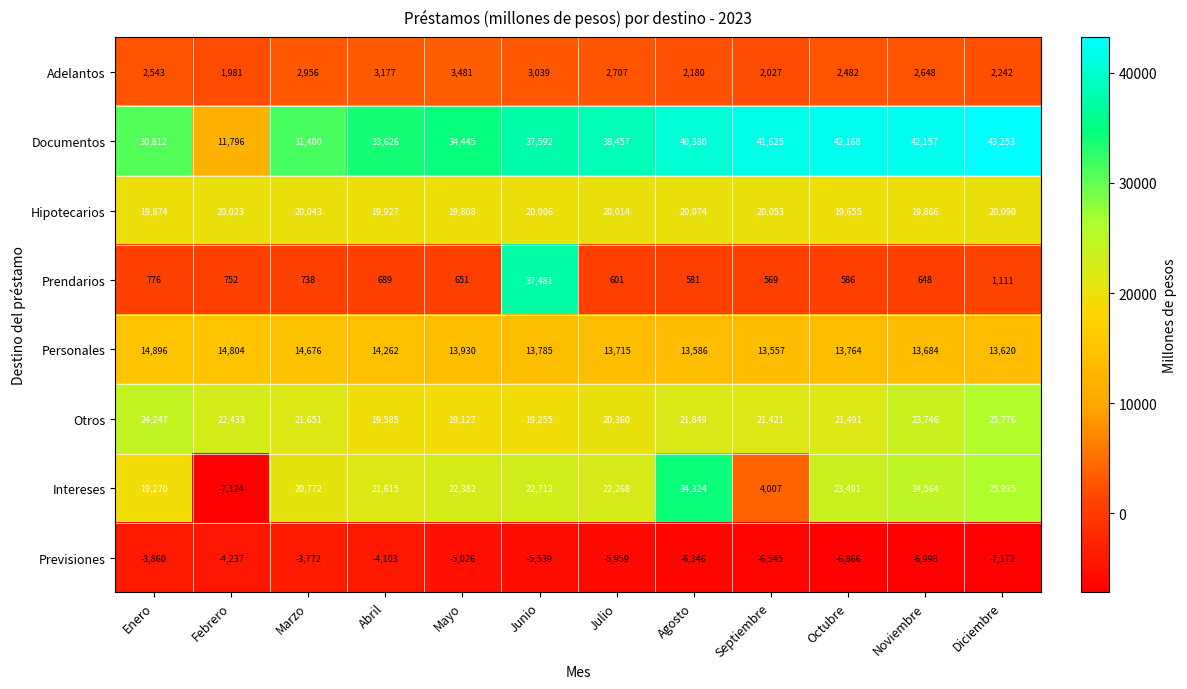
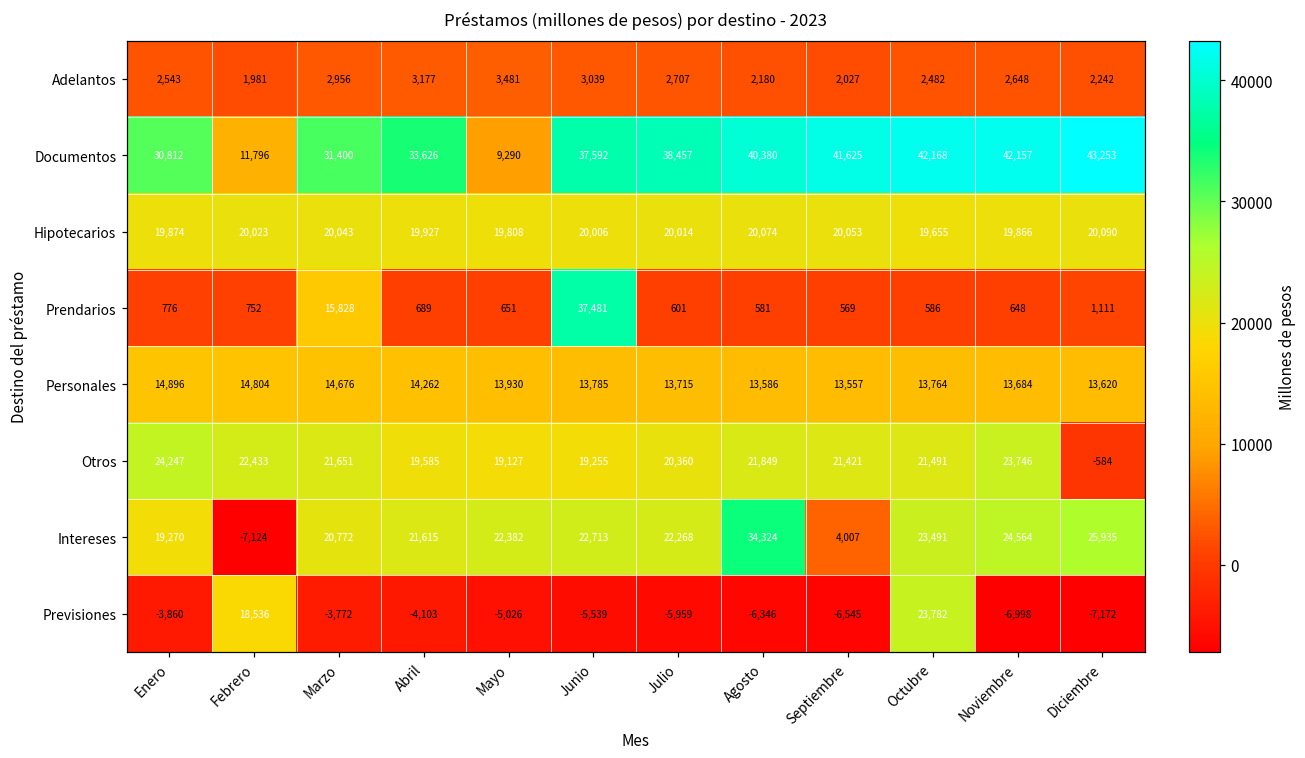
Documentos, Mayo: 34,445 -> 9,290
Prendarios, Marzo: 738 -> 15,828
Otros, Diciembre: 25,776 -> -584
Previsiones, Febrero: -4,237 -> 18,536
Previsiones, Octubre: -6,866 -> 23,782
